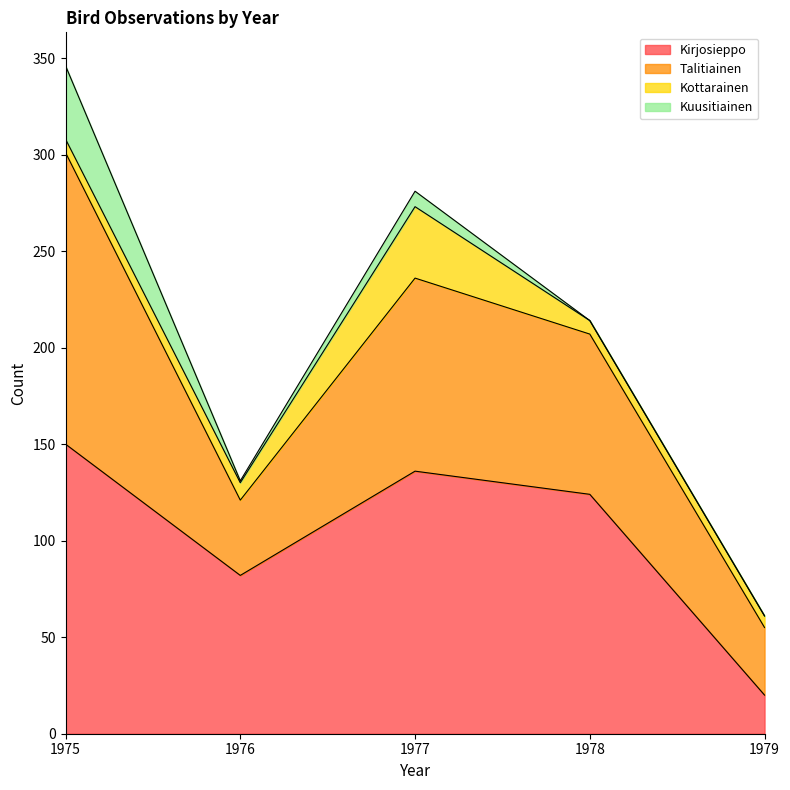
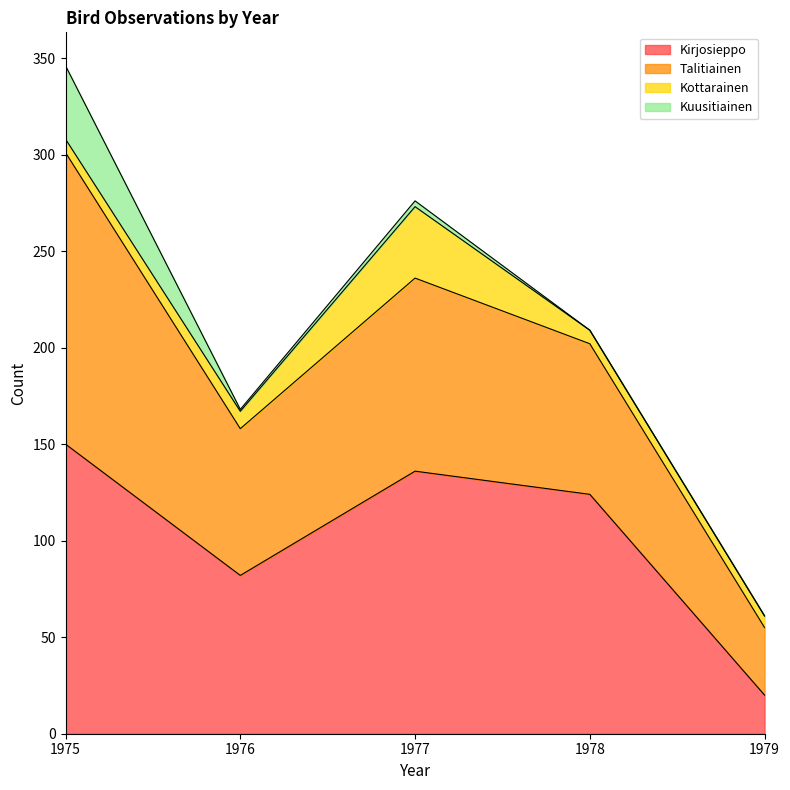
Talitiainen, 1976: 39 -> 76
Kuusitiainen, 1977: 8 -> 3
Talitiainen, 1978: 83 -> 78
